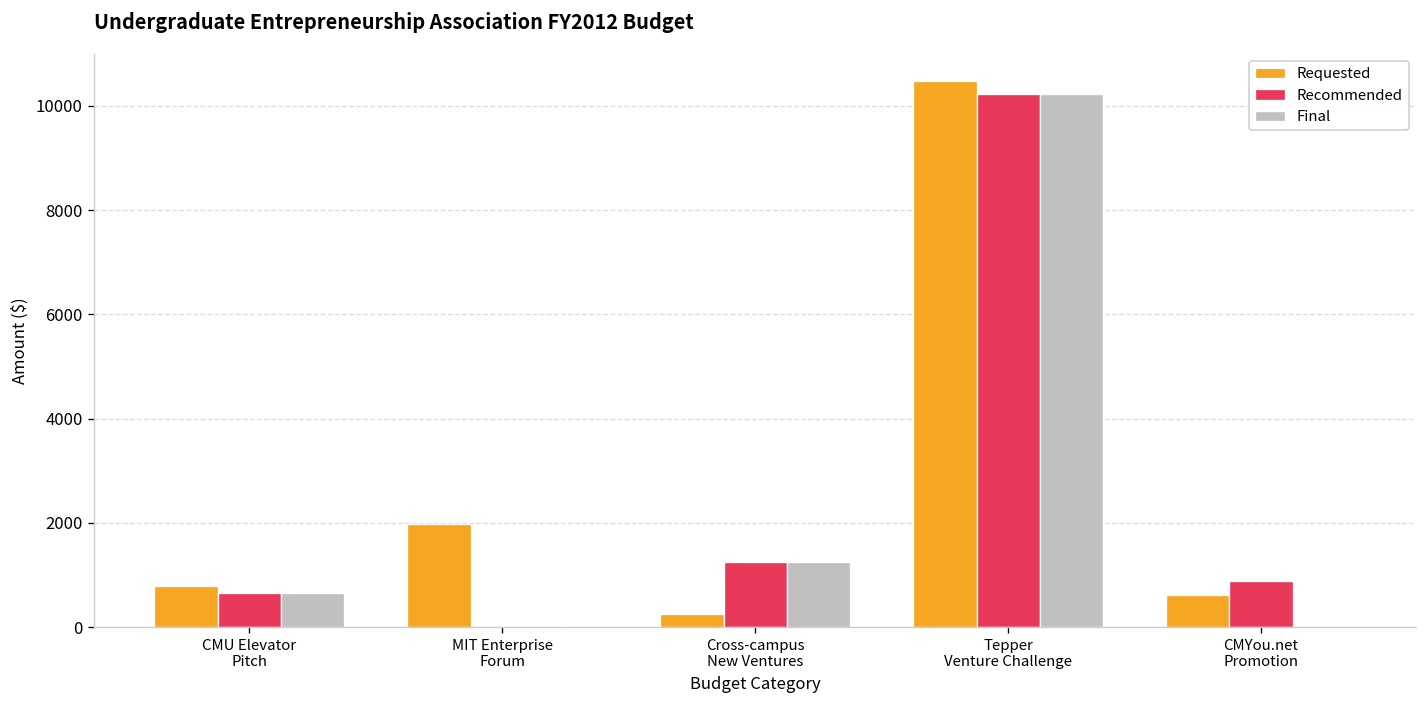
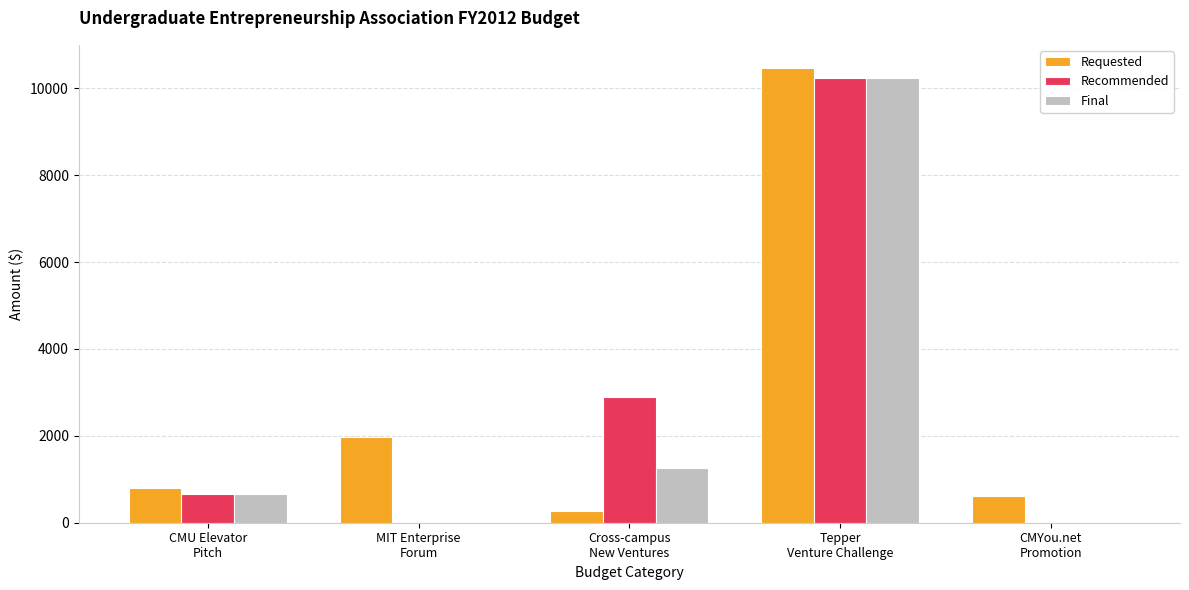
Recommended, Cross-campus New Ventures: 1300 -> 2900
Recommended, CMYou.net Promotion: 900 -> 0
